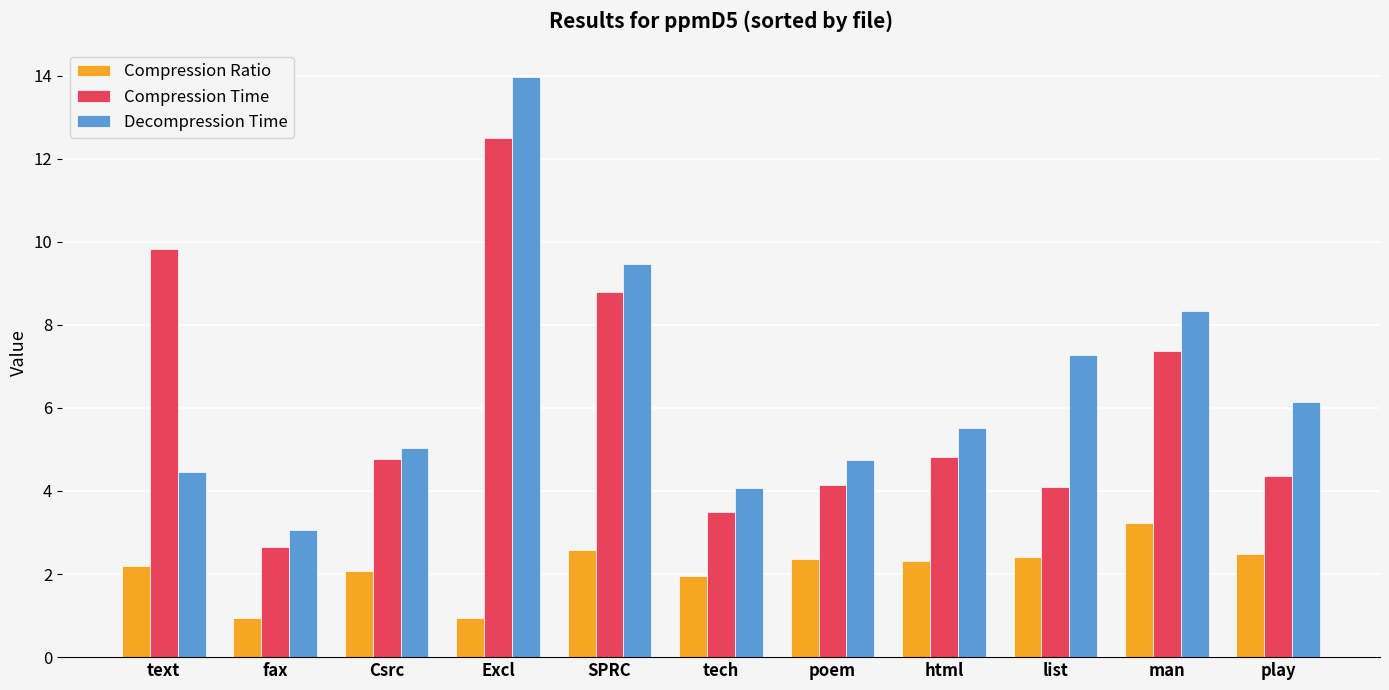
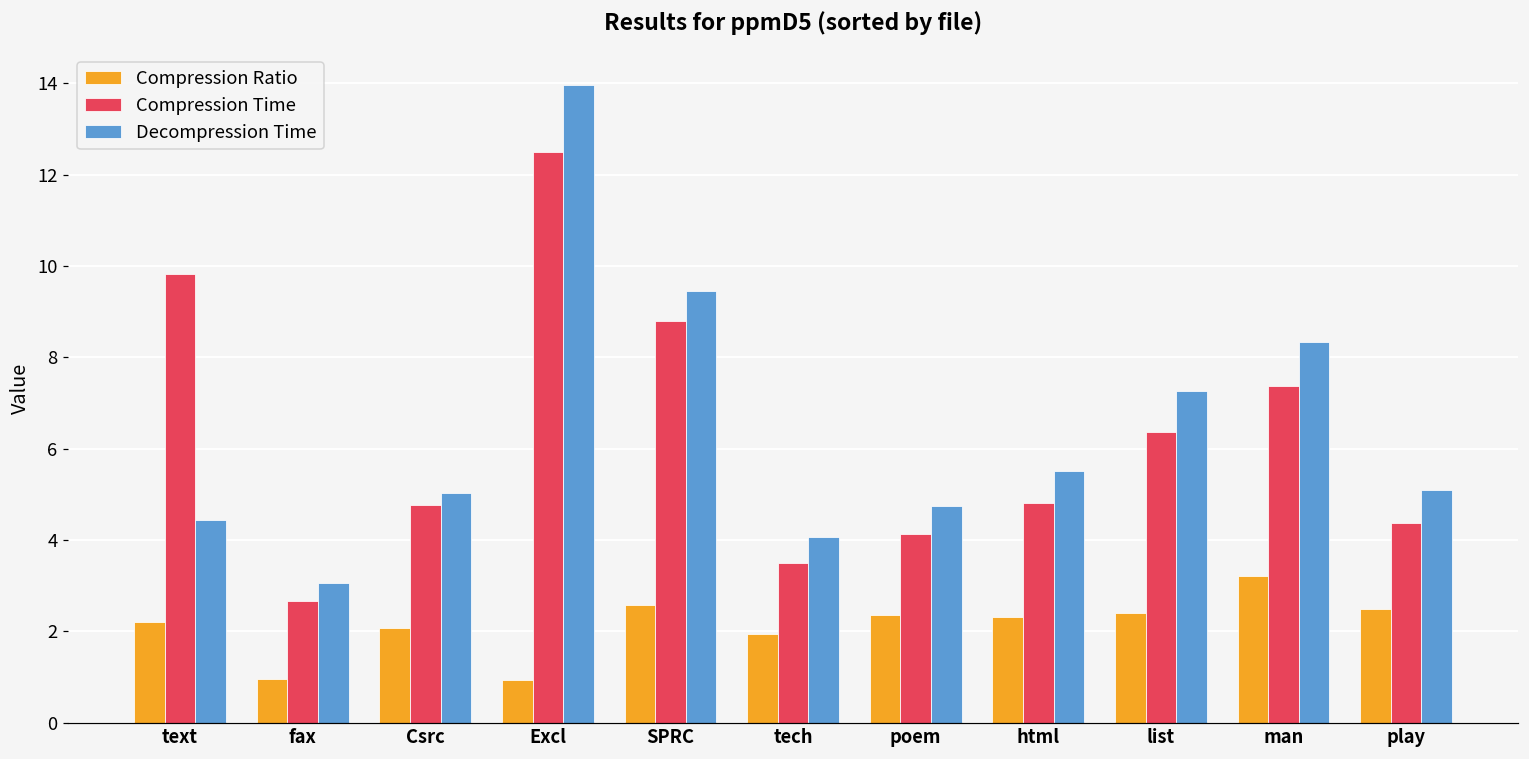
Compression Time, list: 4.1 -> 6.4
Decompression Time, play: 6.2 -> 5.1
